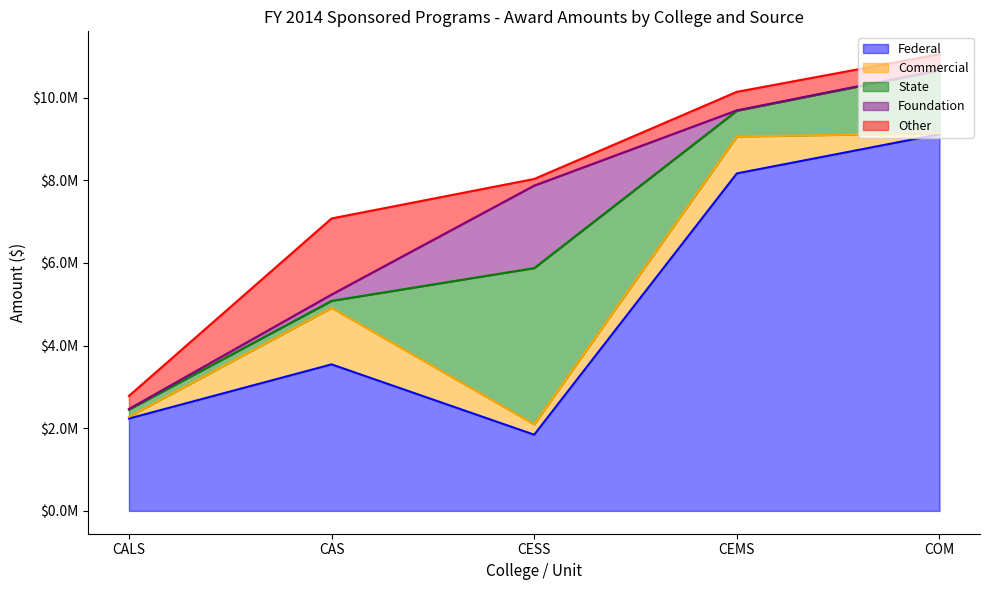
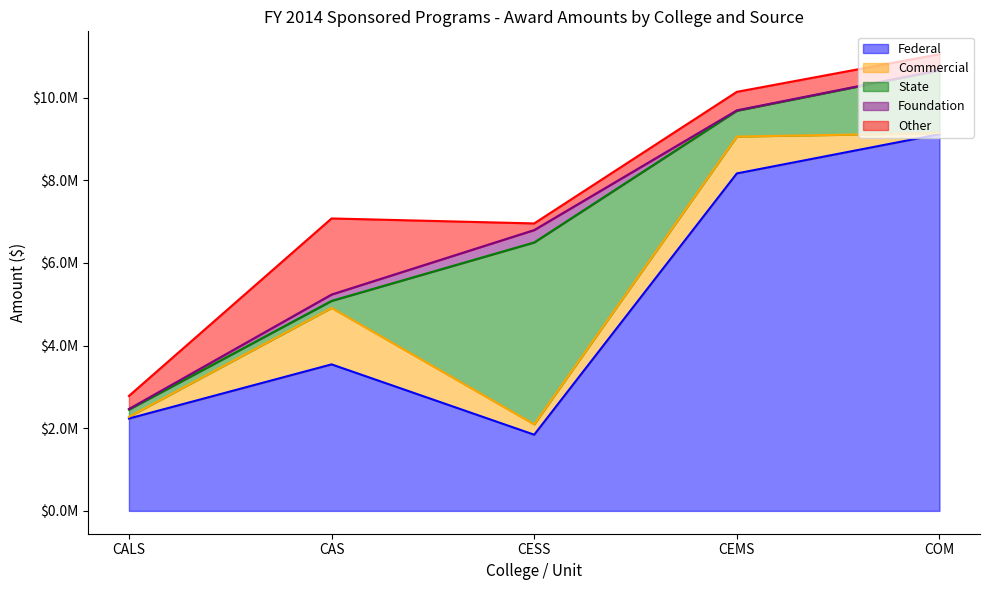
State, CESS: $3800000 -> $4400000
Foundation, CESS: $2000000 -> $300000
